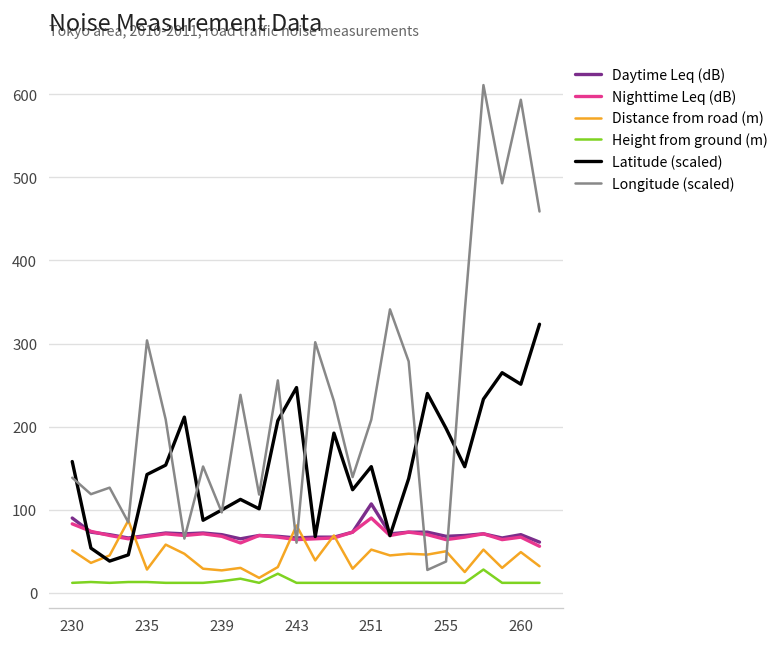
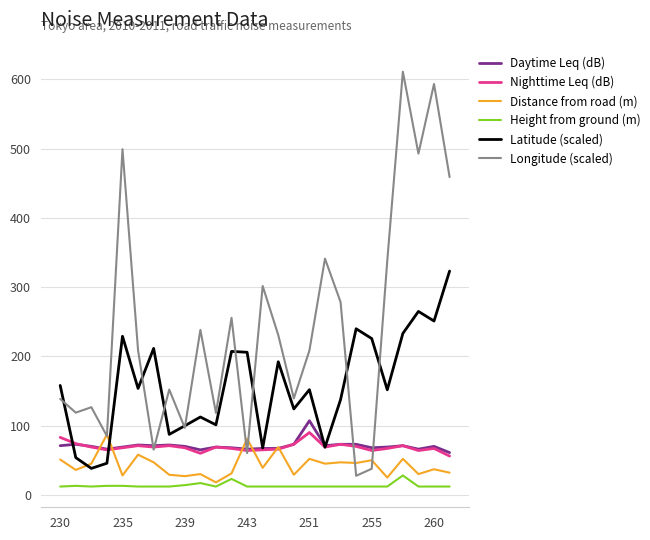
Daytime Leq (dB), 230: 90 -> 70
Latitude (scaled), 235: 140 -> 230
Longitude (scaled), 235: 300 -> 500
Latitude (scaled), 243: 250 -> 210
Latitude (scaled), 255: 200 -> 230
Distance from road (m), 260: 50 -> 40
